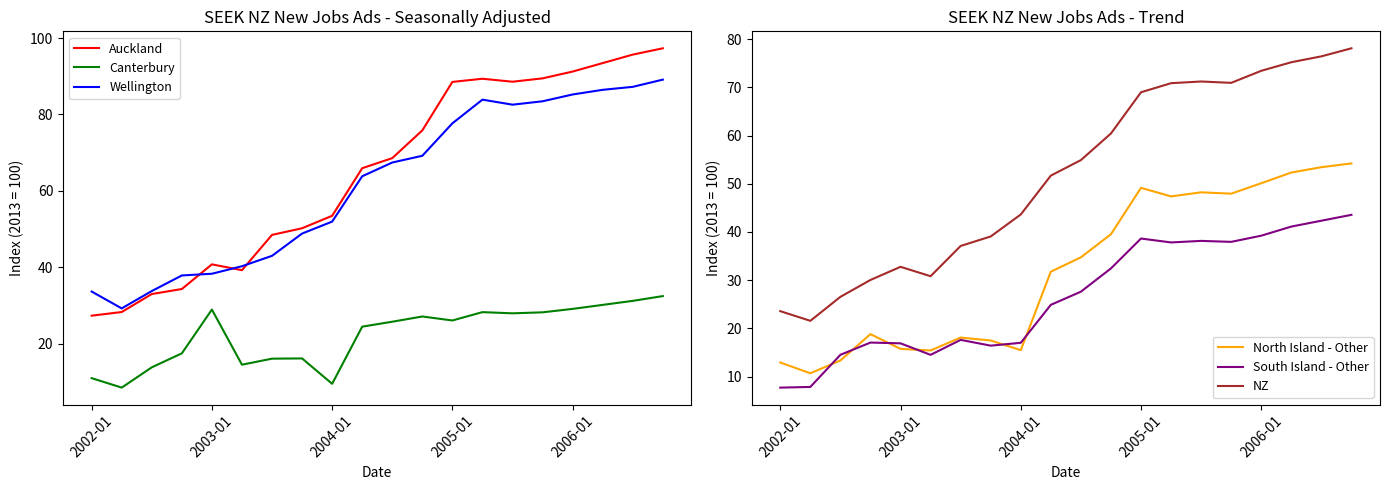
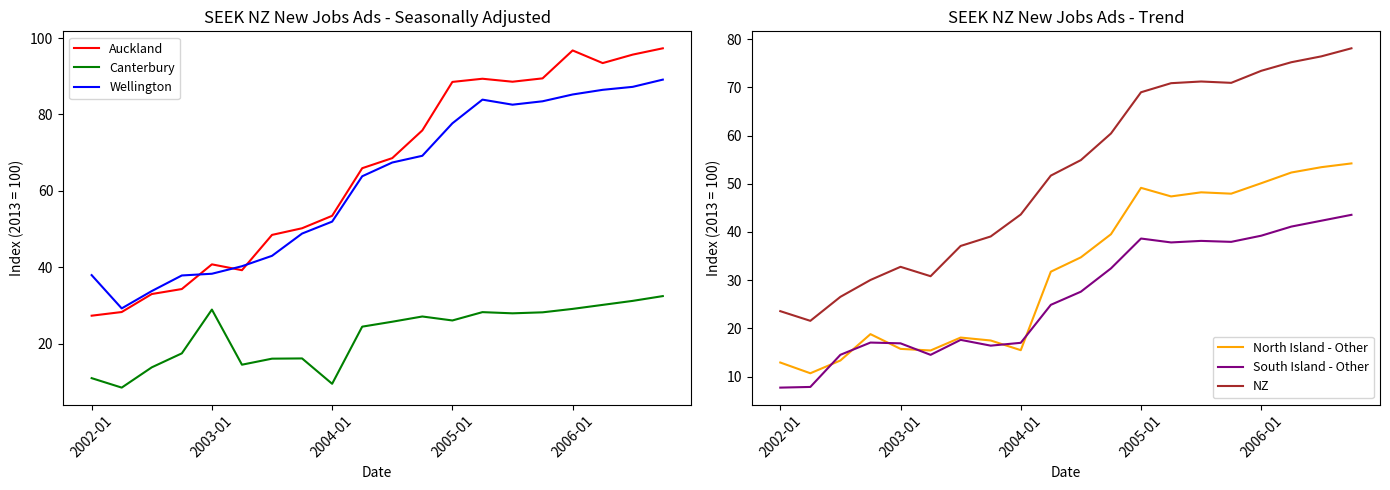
SEEK NZ New Jobs Ads - Seasonally Adjusted, Wellington, 2002-01: 34 -> 38
SEEK NZ New Jobs Ads - Seasonally Adjusted, Auckland, 2006-01: 91 -> 97
